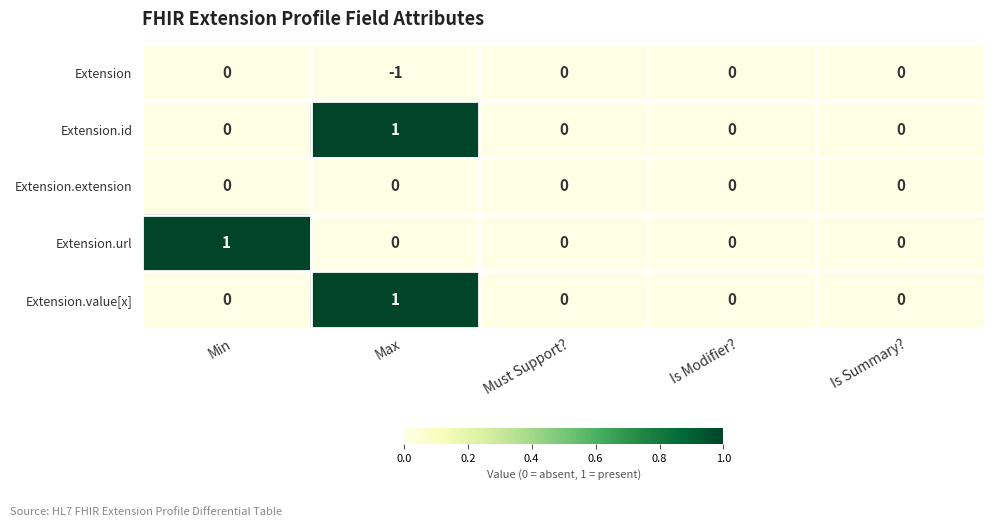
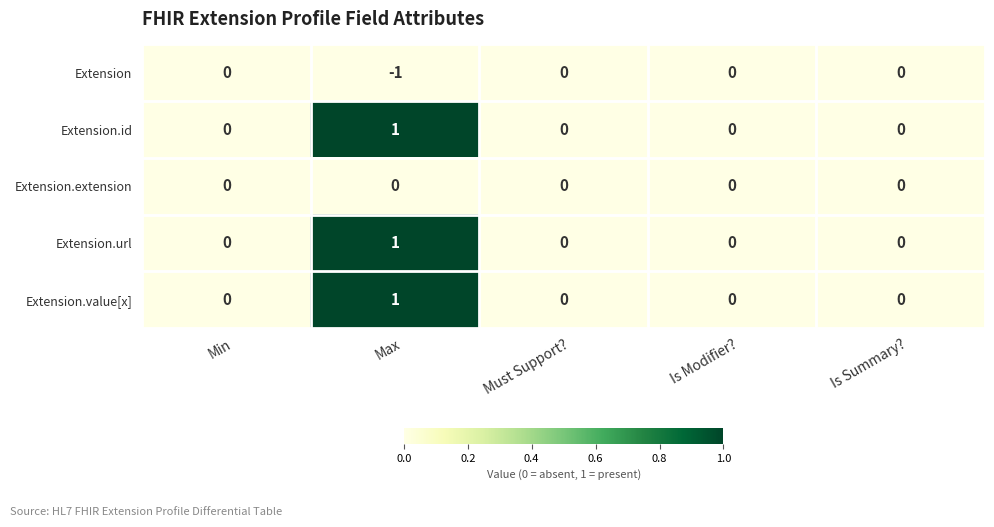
Extension.url, Min: 1 -> 0
Extension.url, Max: 0 -> 1
